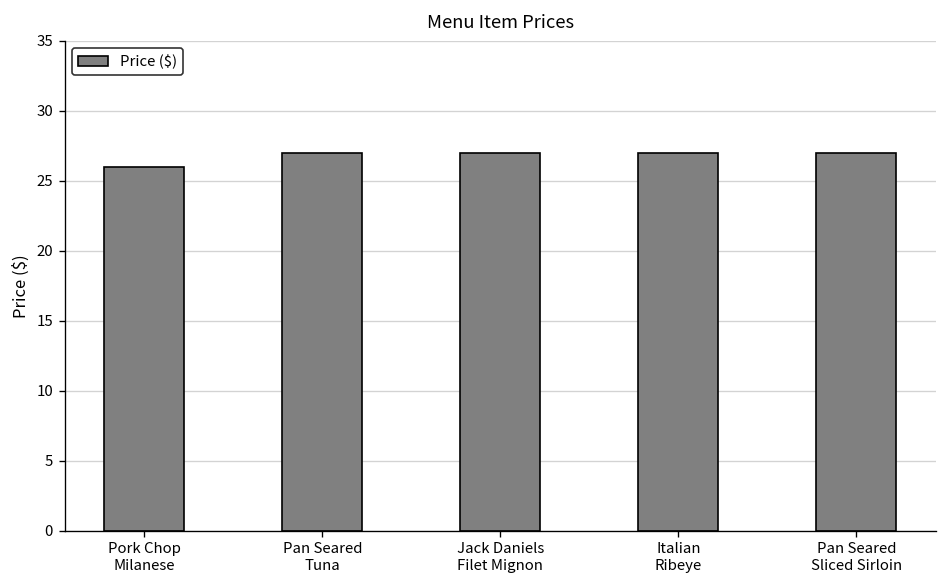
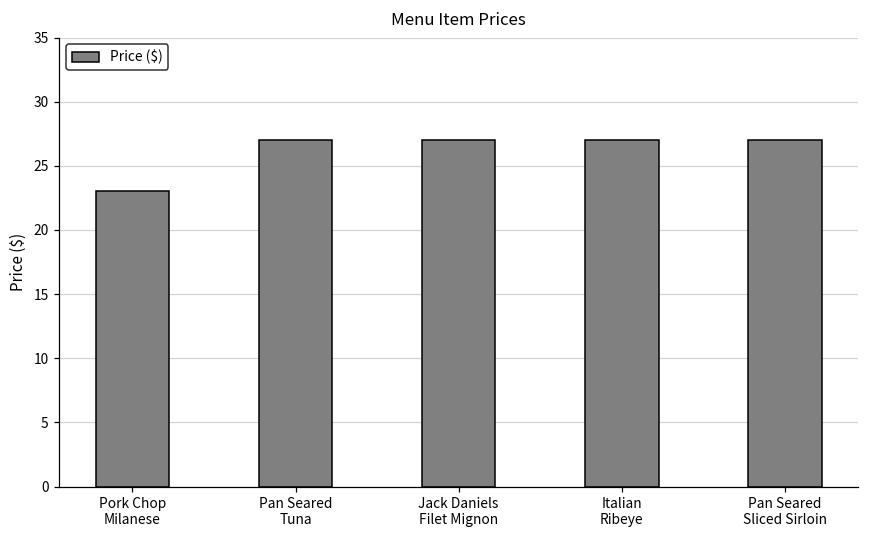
Pork Chop Milanese: 26 -> 23
